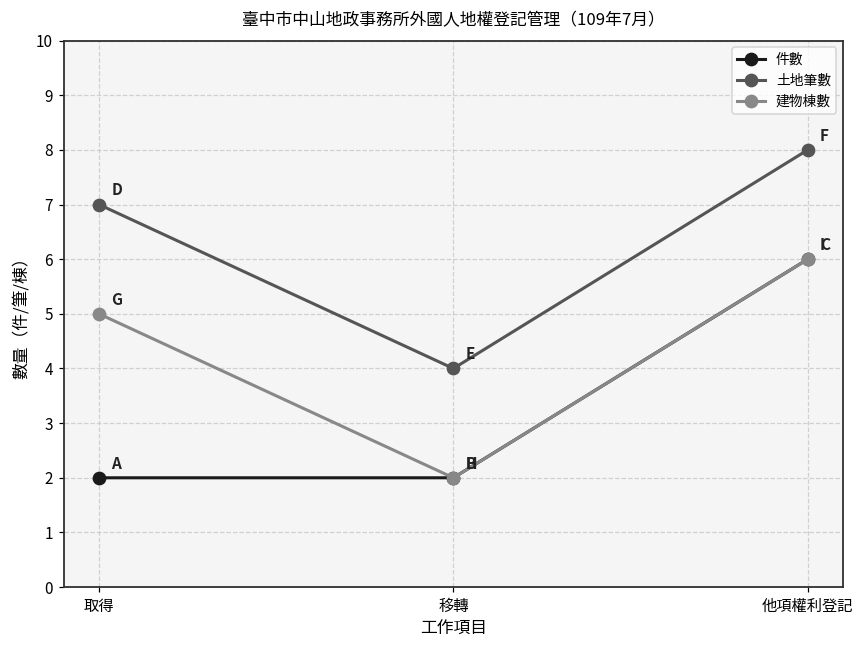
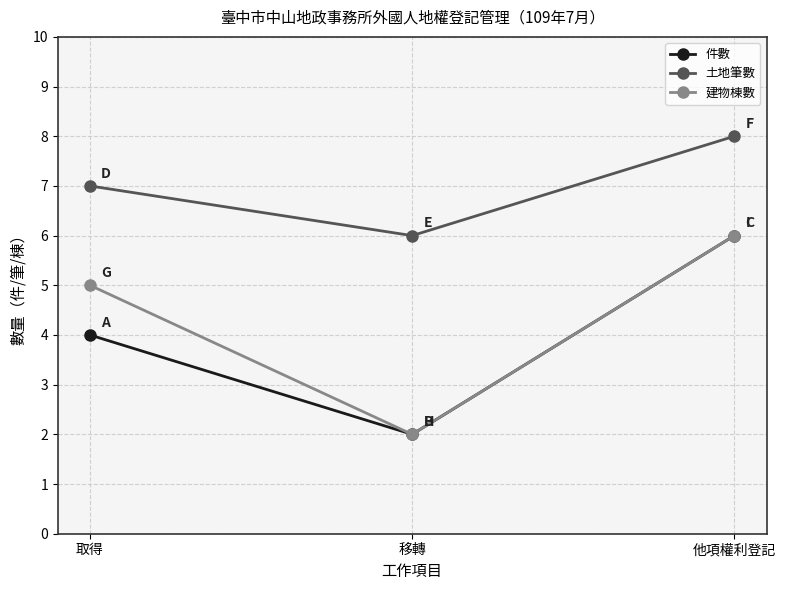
件數, 取得: 2 -> 4
土地筆數, 移轉: 4 -> 6
